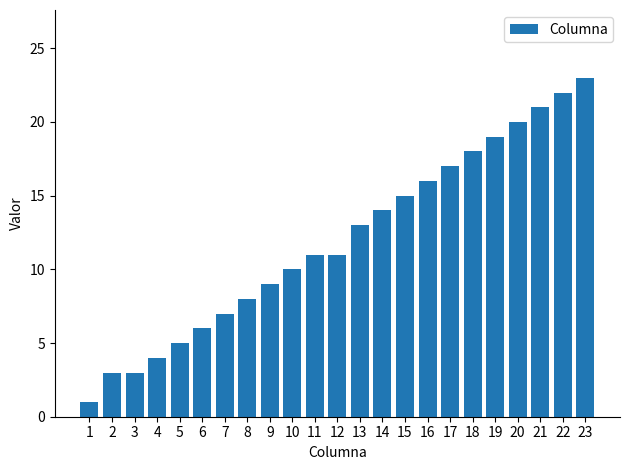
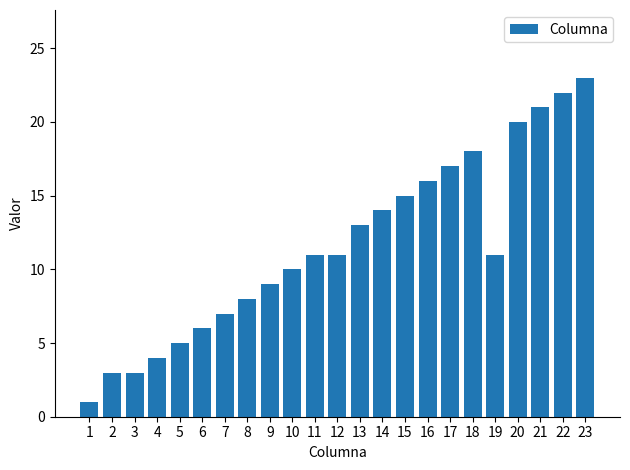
19: 19 -> 11
